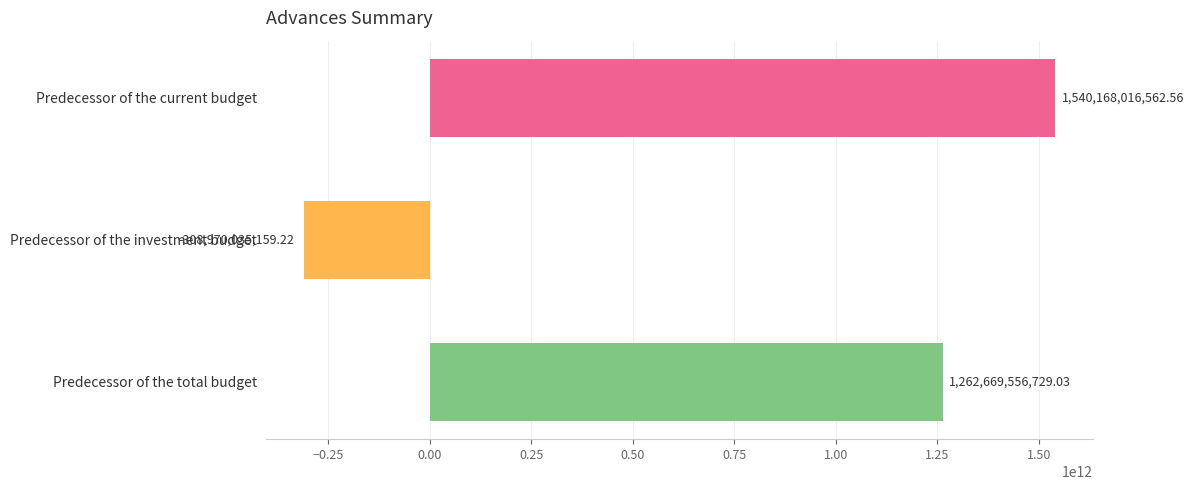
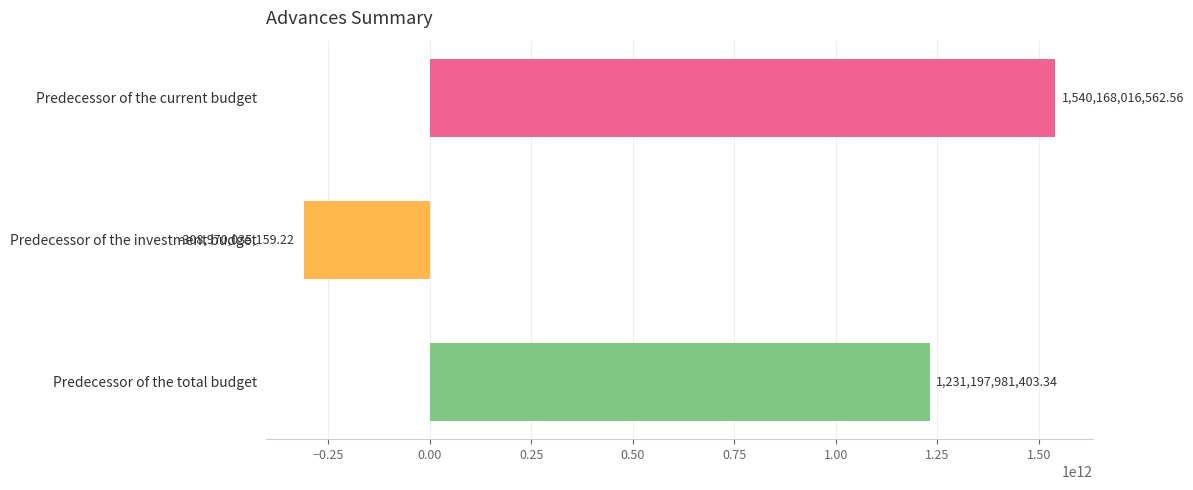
Predecessor of the total budget: 1,262,669,556,729.03 -> 1,231,197,981,403.34
